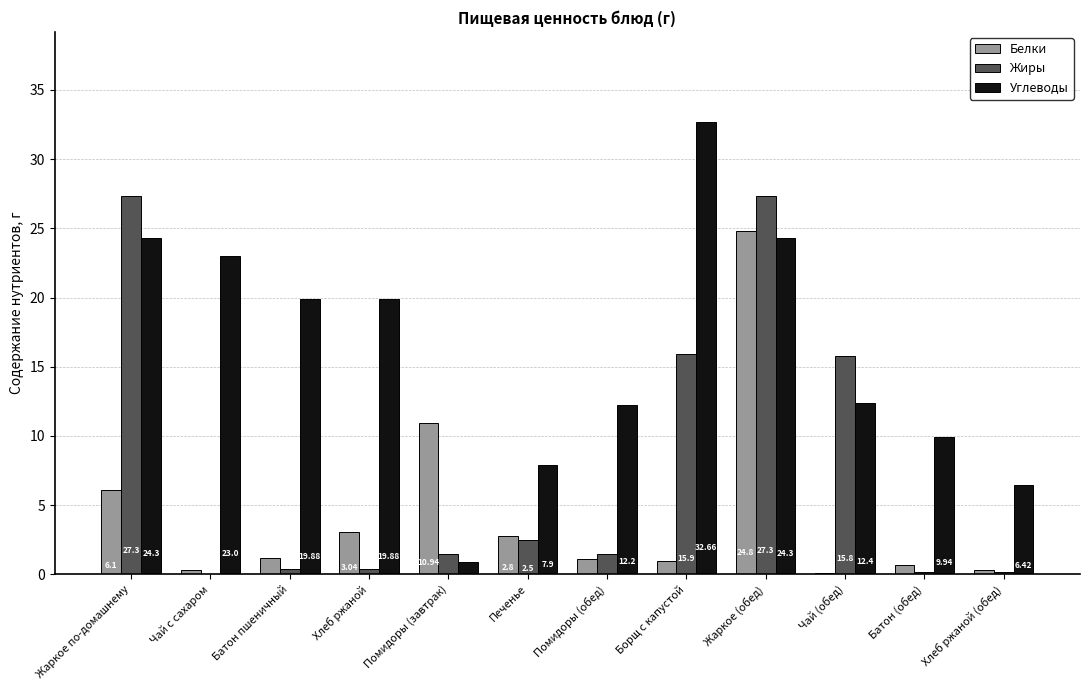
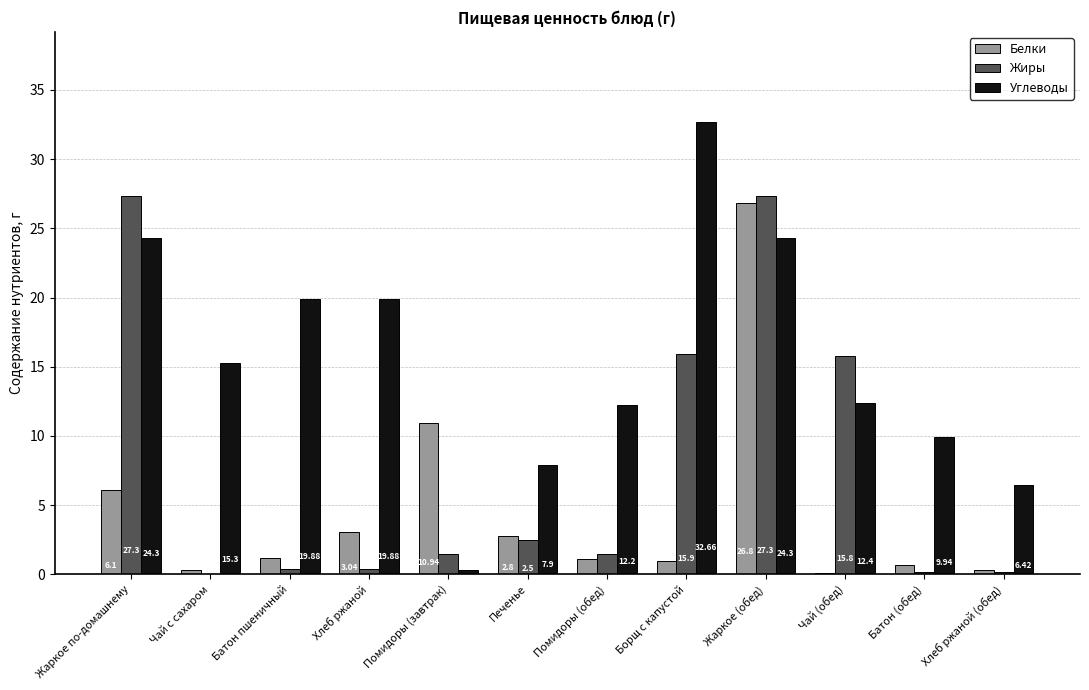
Углеводы, Чай с сахаром: 23.0 -> 15.3
Углеводы, Помидоры (завтрак): 0.9 -> 0.3
Белки, Жаркое (обед): 24.8 -> 26.8
